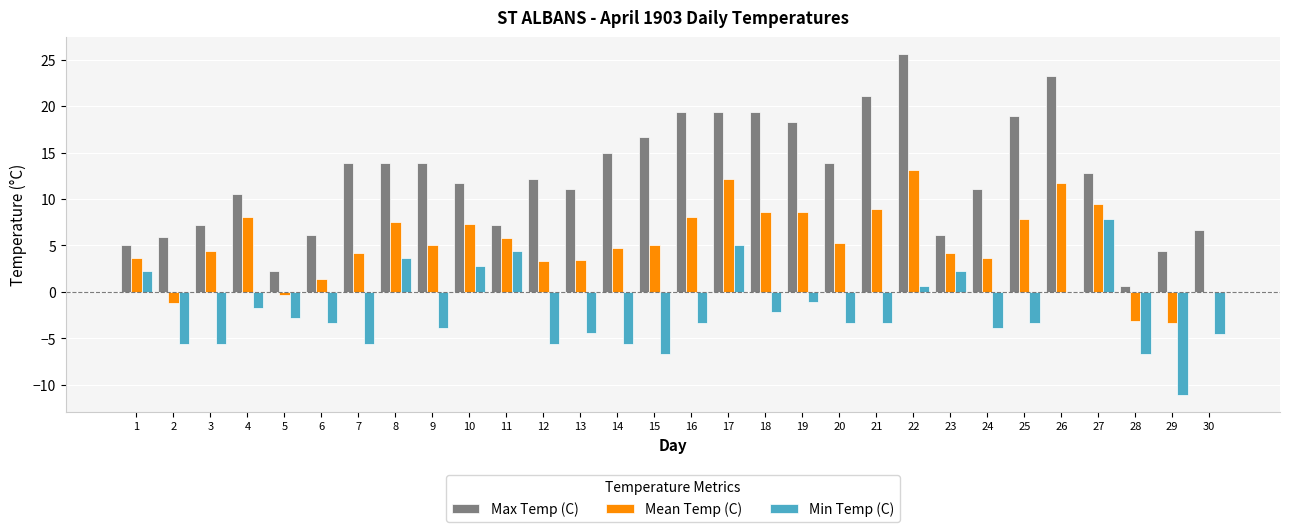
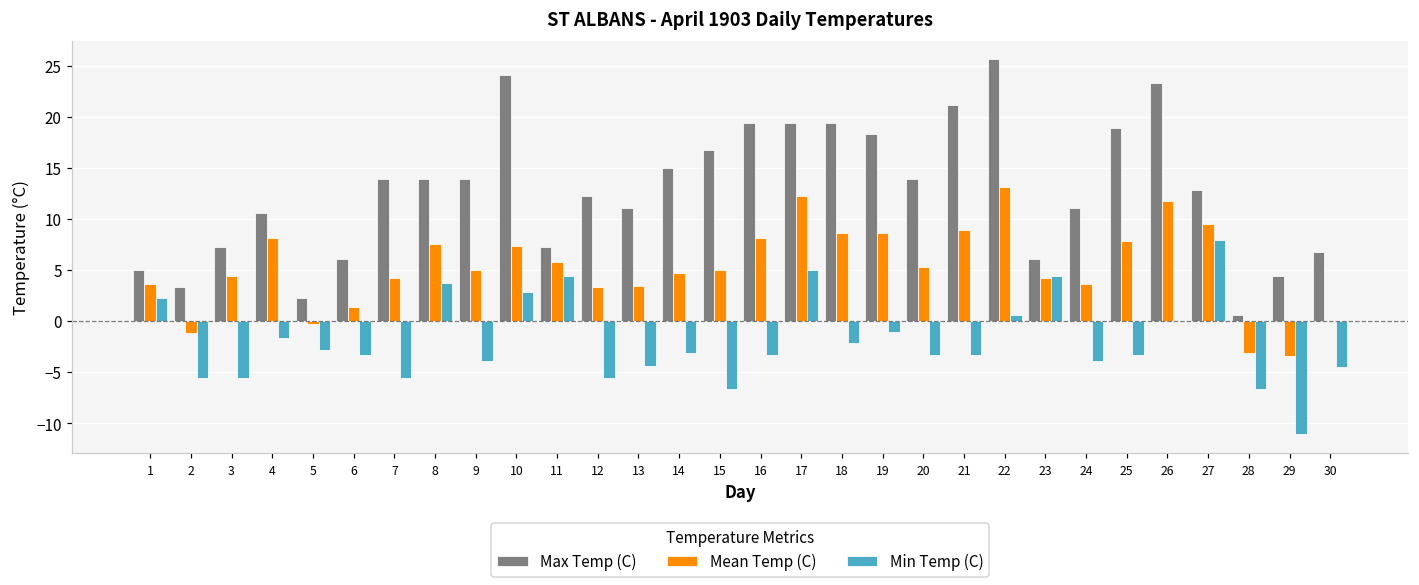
Max Temp (C), 2: 6 -> 3
Max Temp (C), 10: 12 -> 24
Min Temp (C), 14: -6 -> -3
Min Temp (C), 23: 2 -> 4
